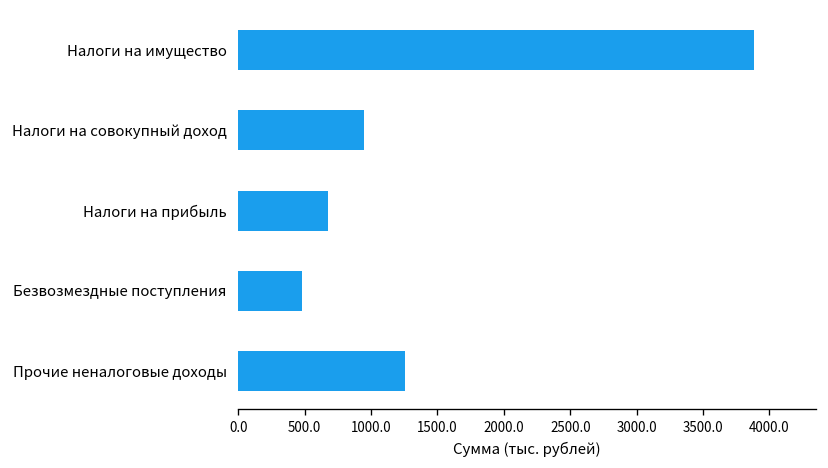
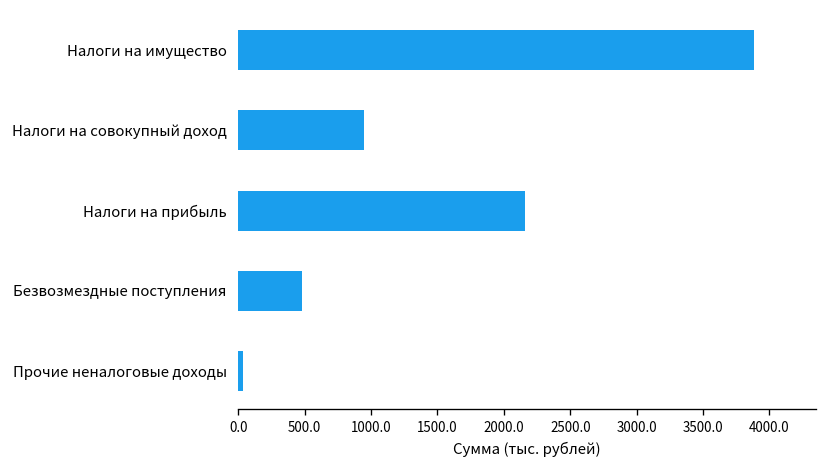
Налоги на прибыль: 680 -> 2160
Прочие неналоговые доходы: 1260 -> 40
